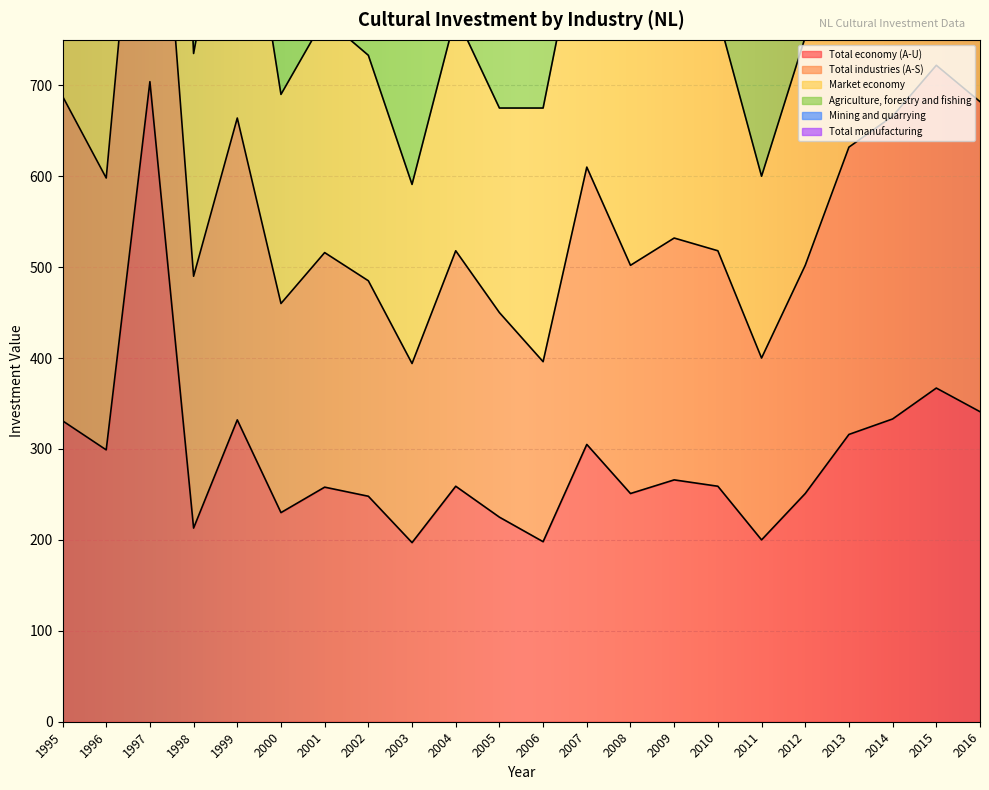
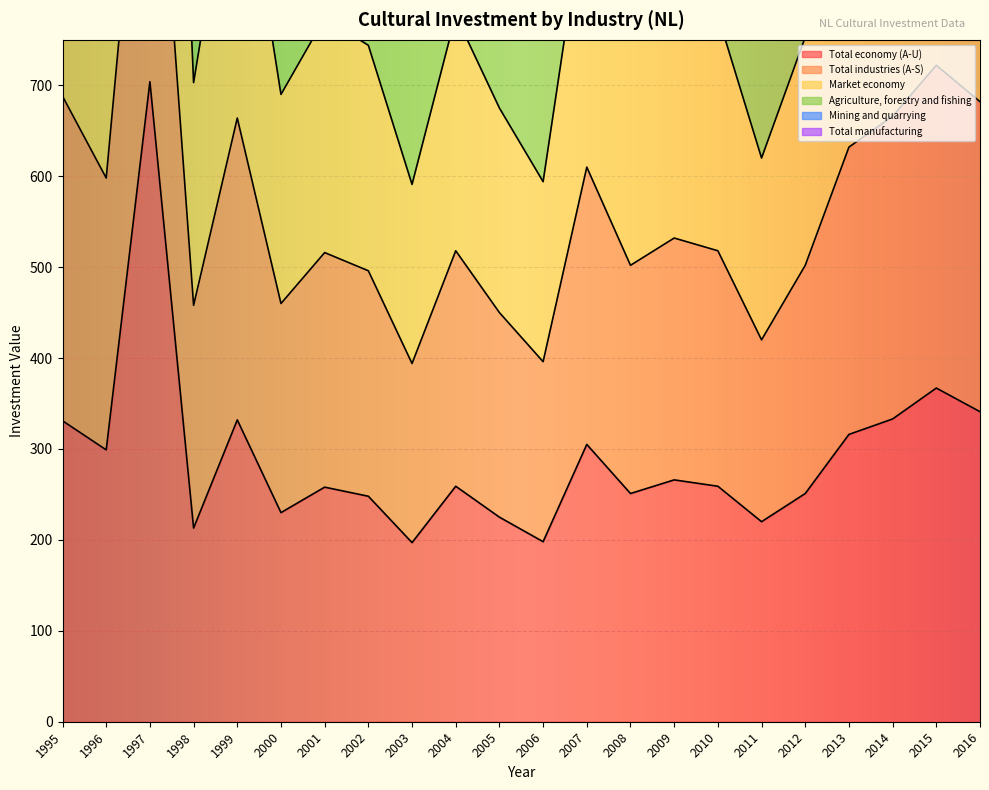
Total industries (A-S), 1998: 280 -> 250
Total industries (A-S), 2002: 240 -> 250
Market economy, 2006: 280 -> 200
Total economy (A-U), 2011: 200 -> 220
